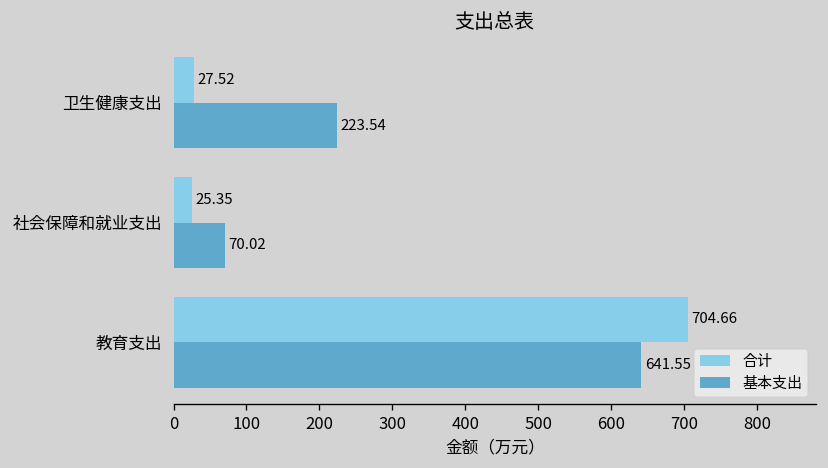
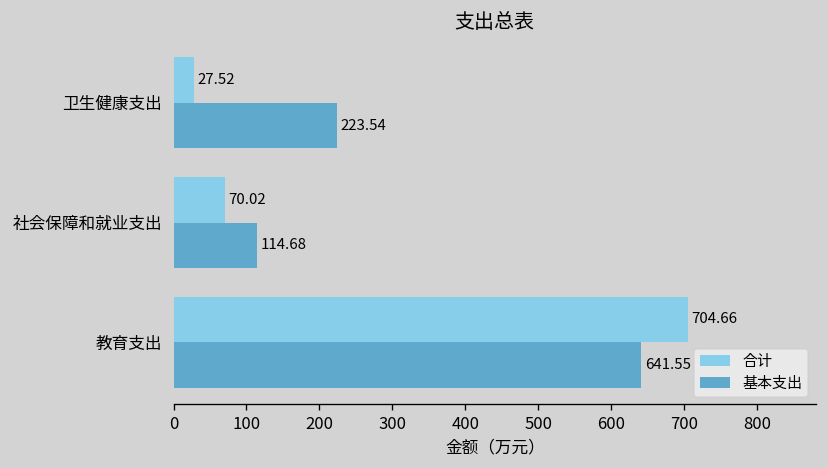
合计, 社会保障和就业支出: 25.35 -> 70.02
基本支出, 社会保障和就业支出: 70.02 -> 114.68
